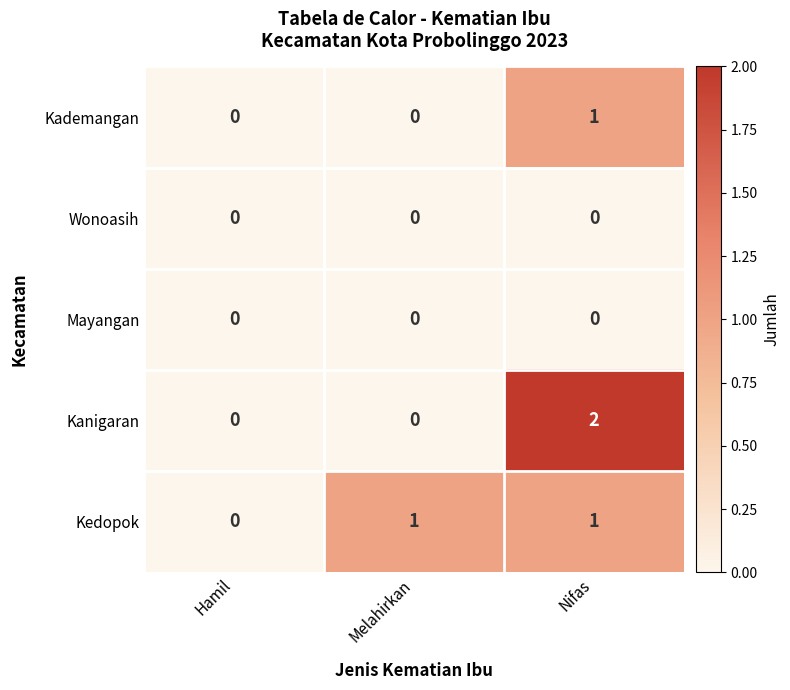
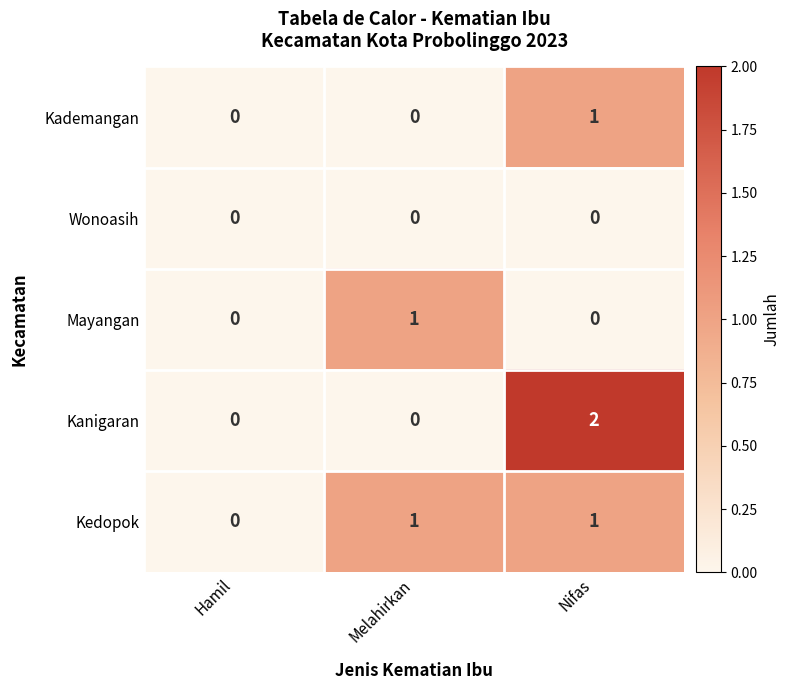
Mayangan, Melahirkan: 0 -> 1
